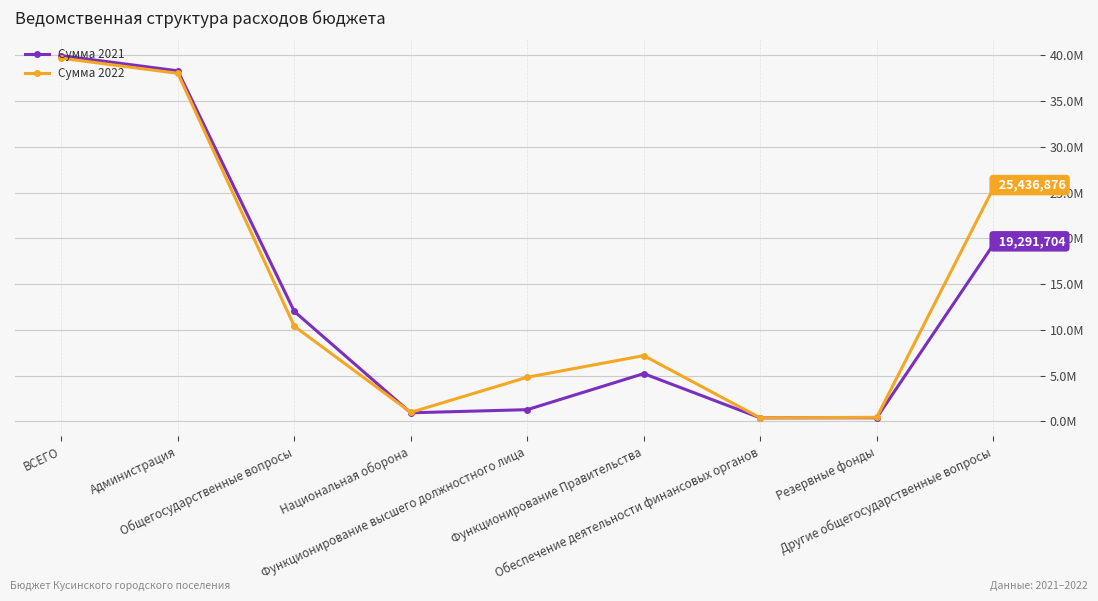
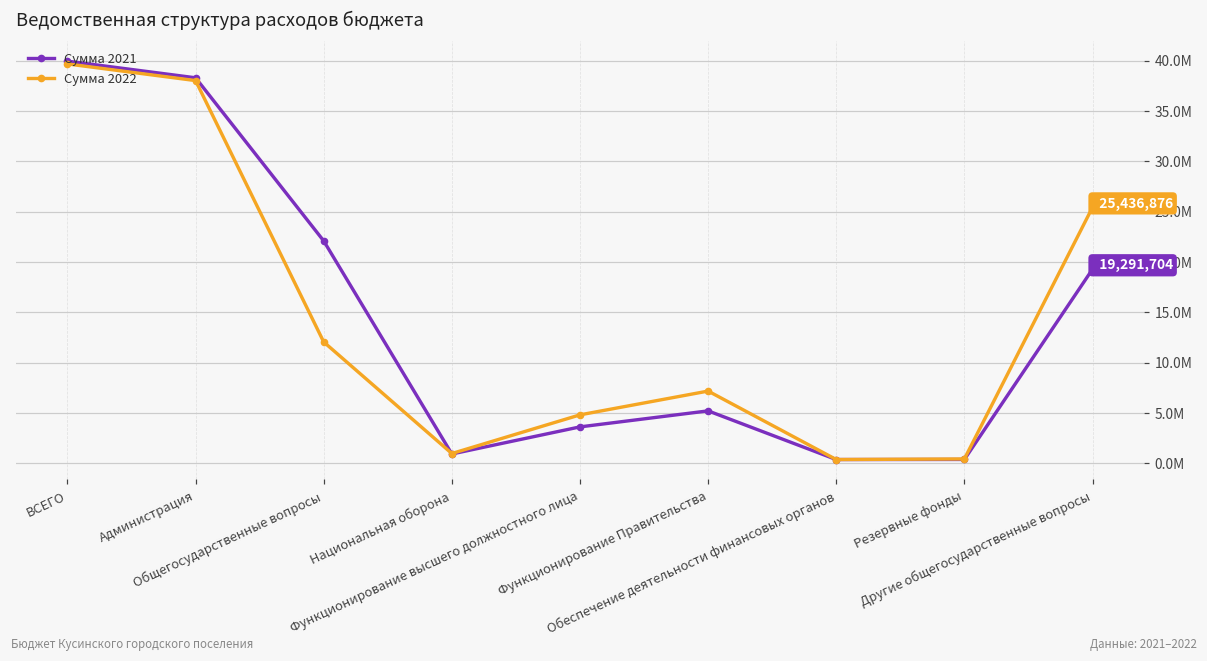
Сумма 2021, Общегосударственные вопросы: 12000000 -> 22000000
Сумма 2022, Общегосударственные вопросы: 10000000 -> 12000000
Сумма 2021, Функционирование высшего должностного лица: 1000000 -> 4000000
